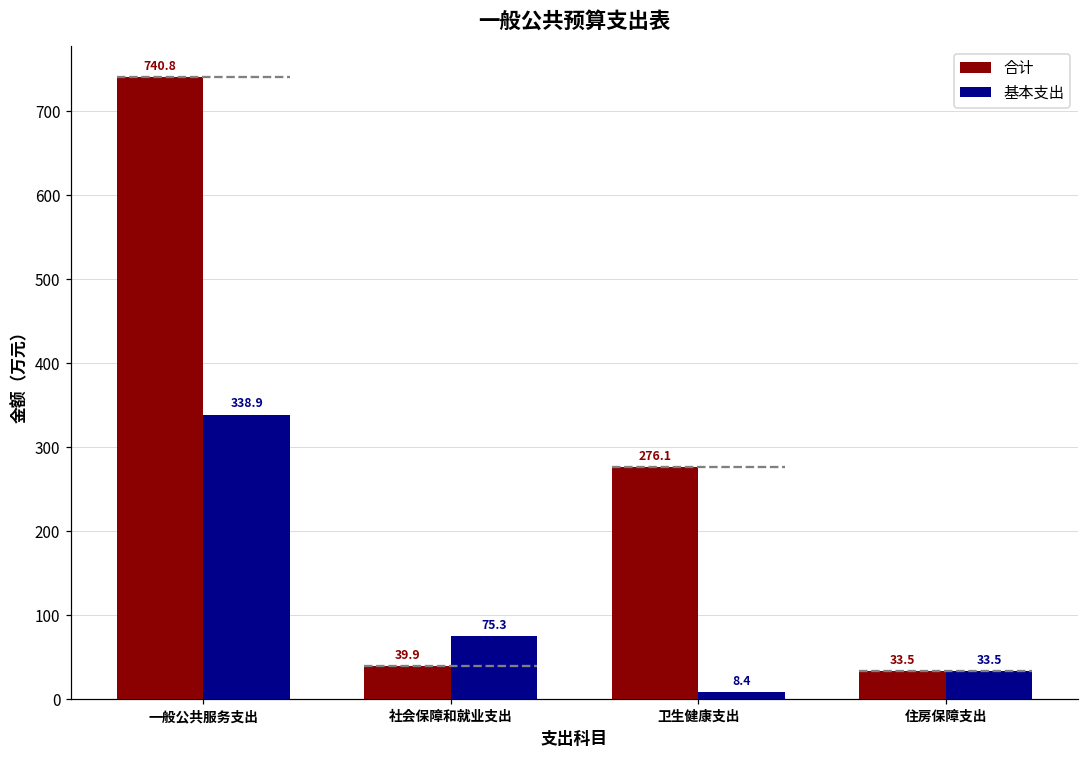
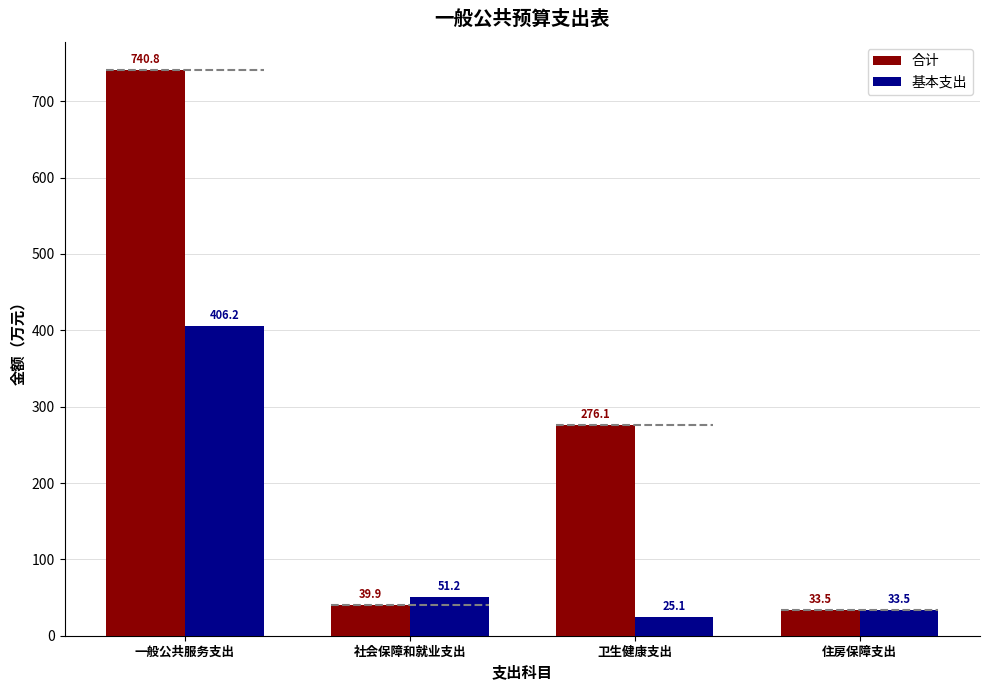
基本支出, 一般公共服务支出: 338.9 -> 406.2
基本支出, 社会保障和就业支出: 75.3 -> 51.2
基本支出, 卫生健康支出: 8.4 -> 25.1
